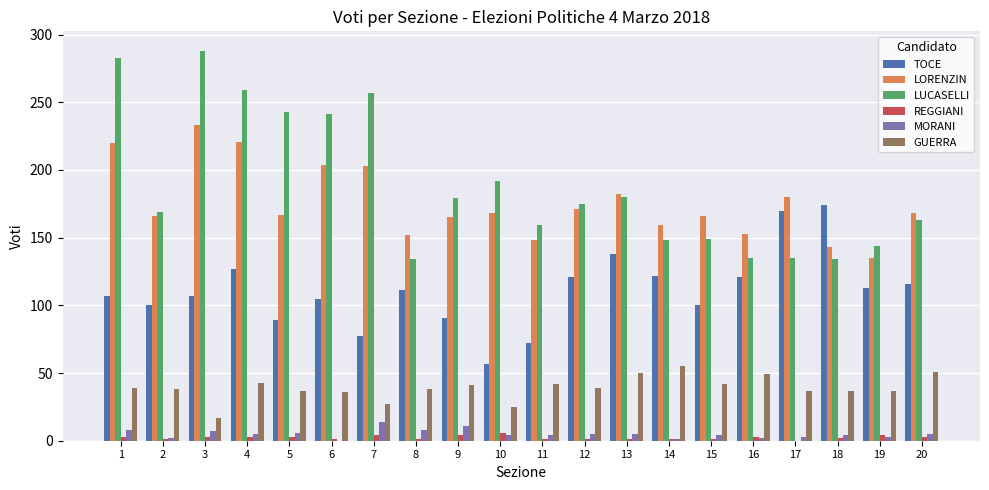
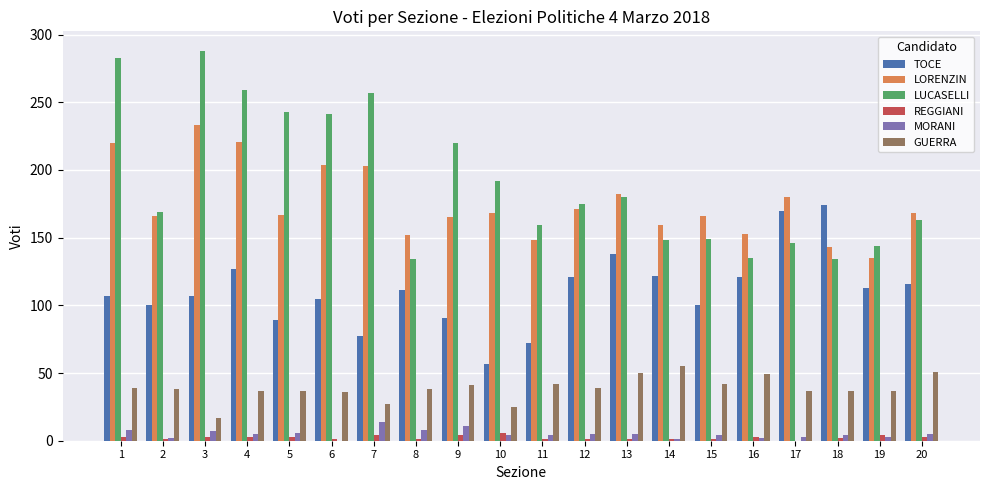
GUERRA, 4: 43 -> 37
LUCASELLI, 9: 179 -> 220
LUCASELLI, 17: 135 -> 146
